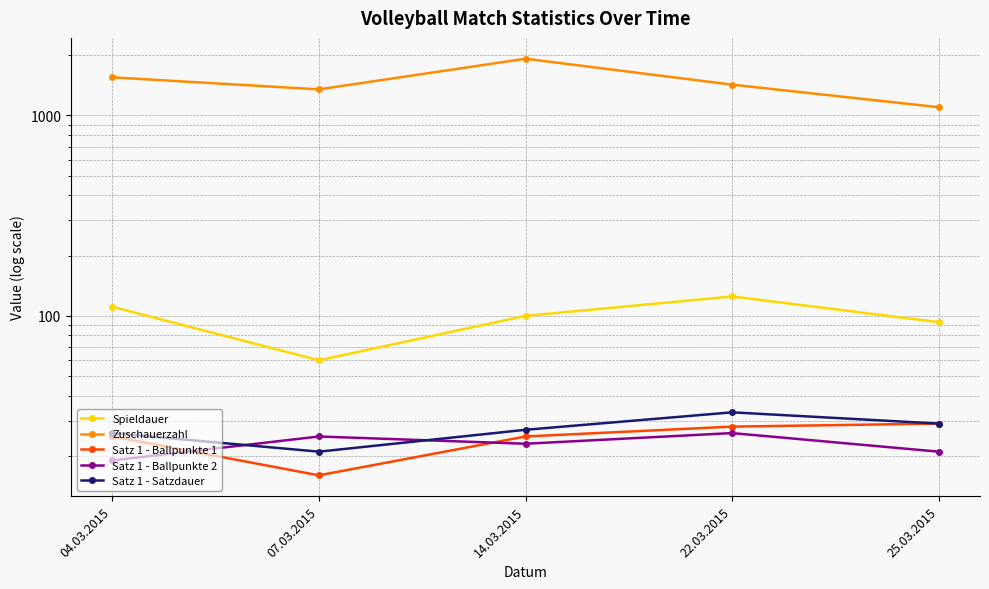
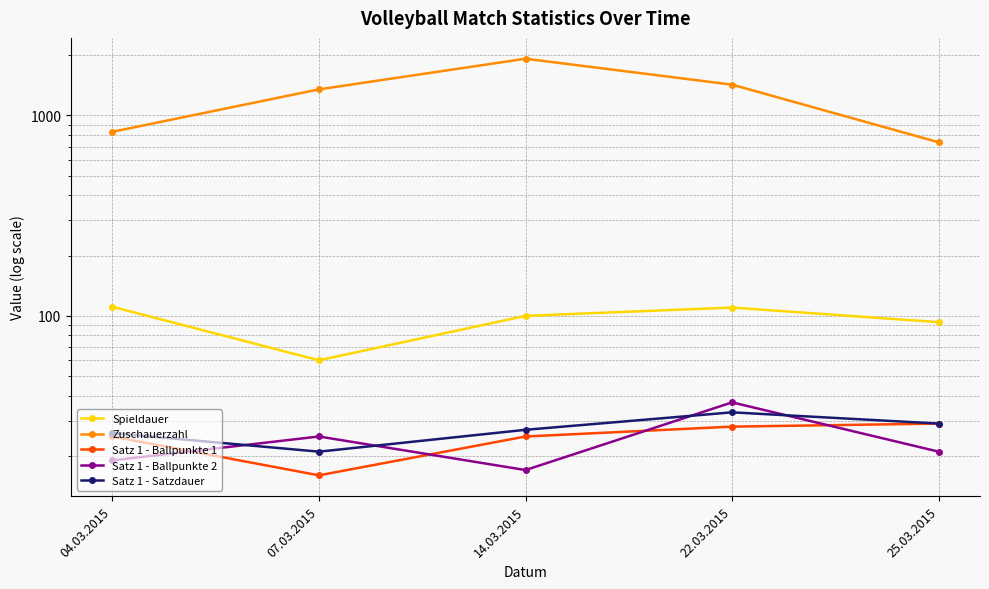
Zuschauerzahl, 04.03.2015: 1600 -> 830
Satz 1 - Ballpunkte 2, 14.03.2015: 23 -> 17
Spieldauer, 22.03.2015: 130 -> 110
Satz 1 - Ballpunkte 2, 22.03.2015: 26 -> 37
Zuschauerzahl, 25.03.2015: 1100 -> 740
